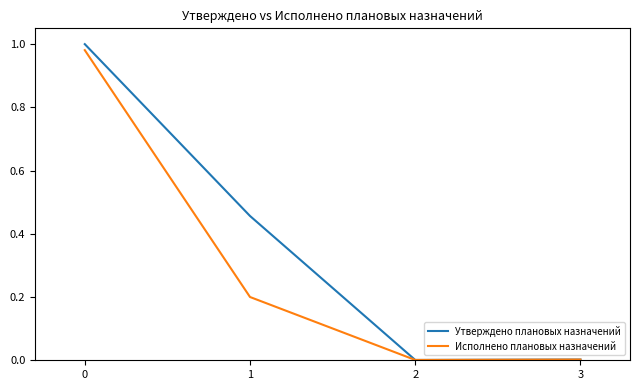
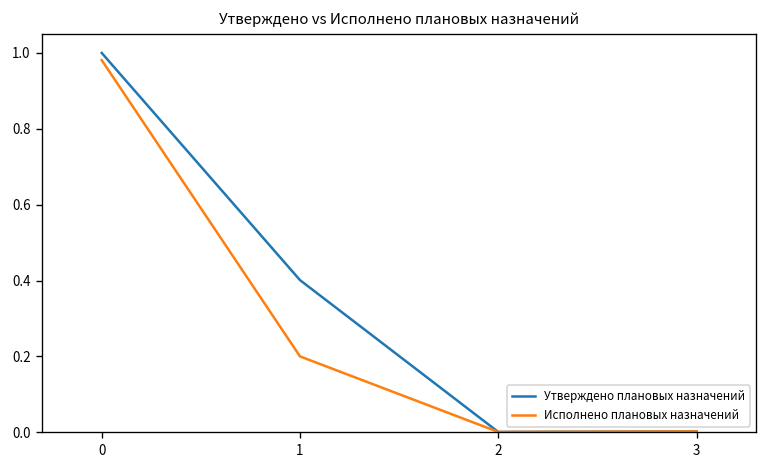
Утверждено плановых назначений, 1: 0.46 -> 0.40
